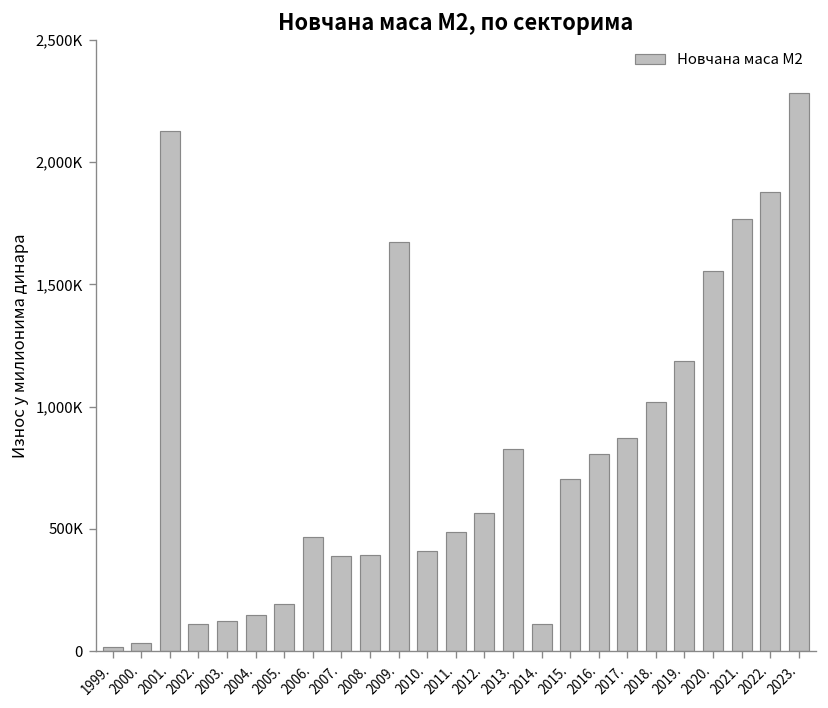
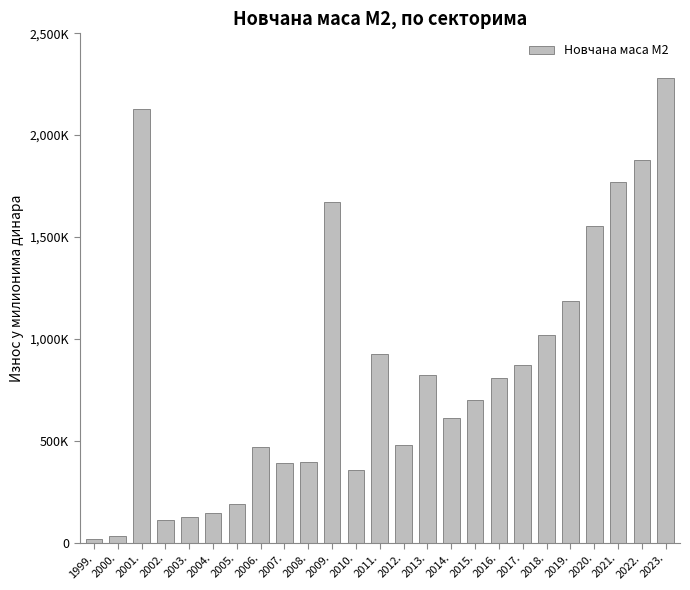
2010.: 410,000 -> 360,000
2011.: 490,000 -> 930,000
2012.: 560,000 -> 480,000
2014.: 110,000 -> 610,000
